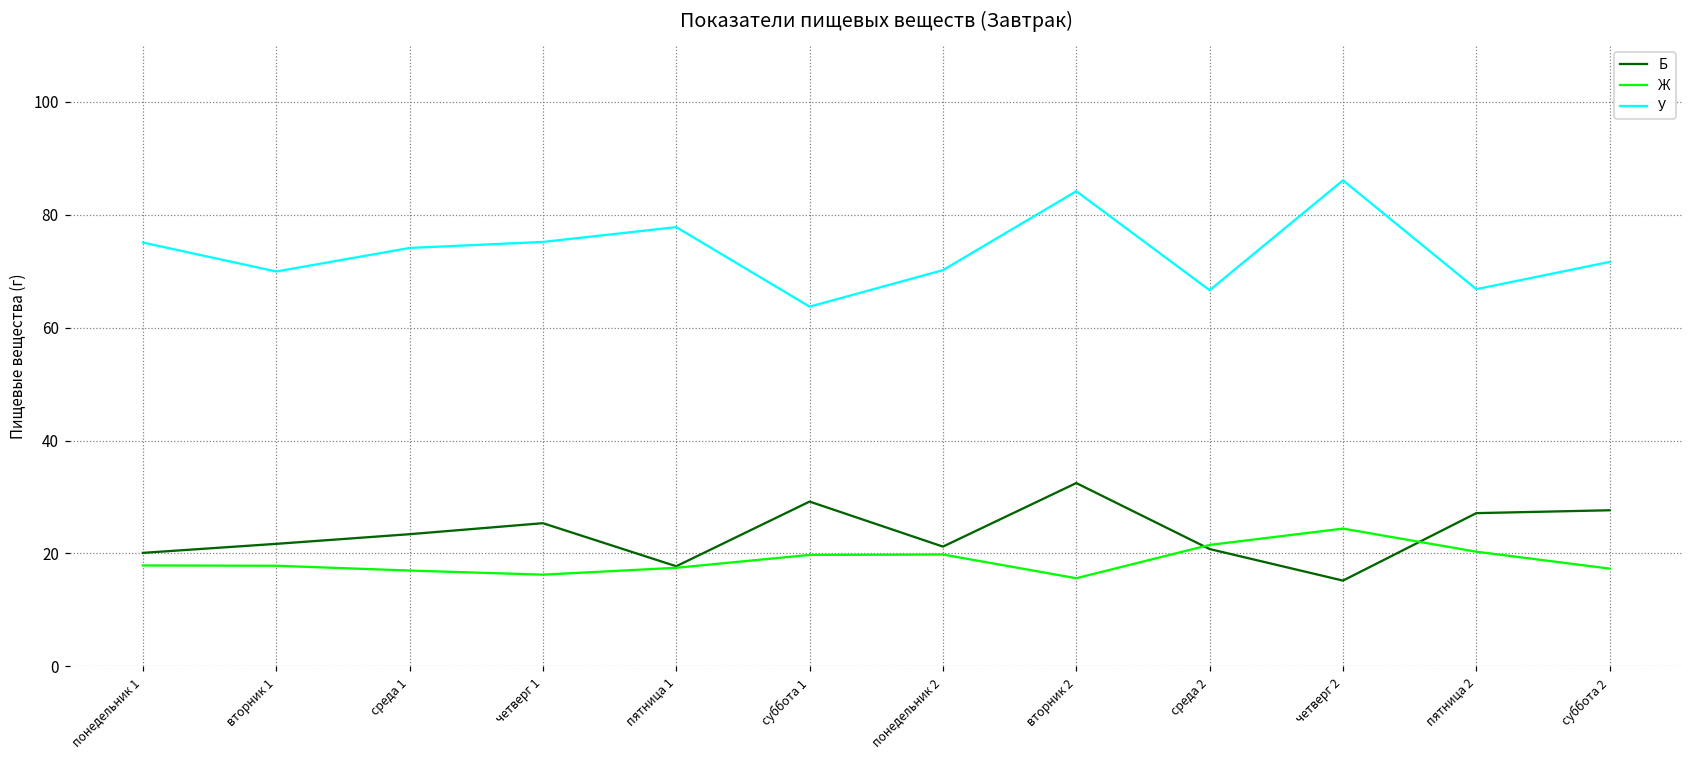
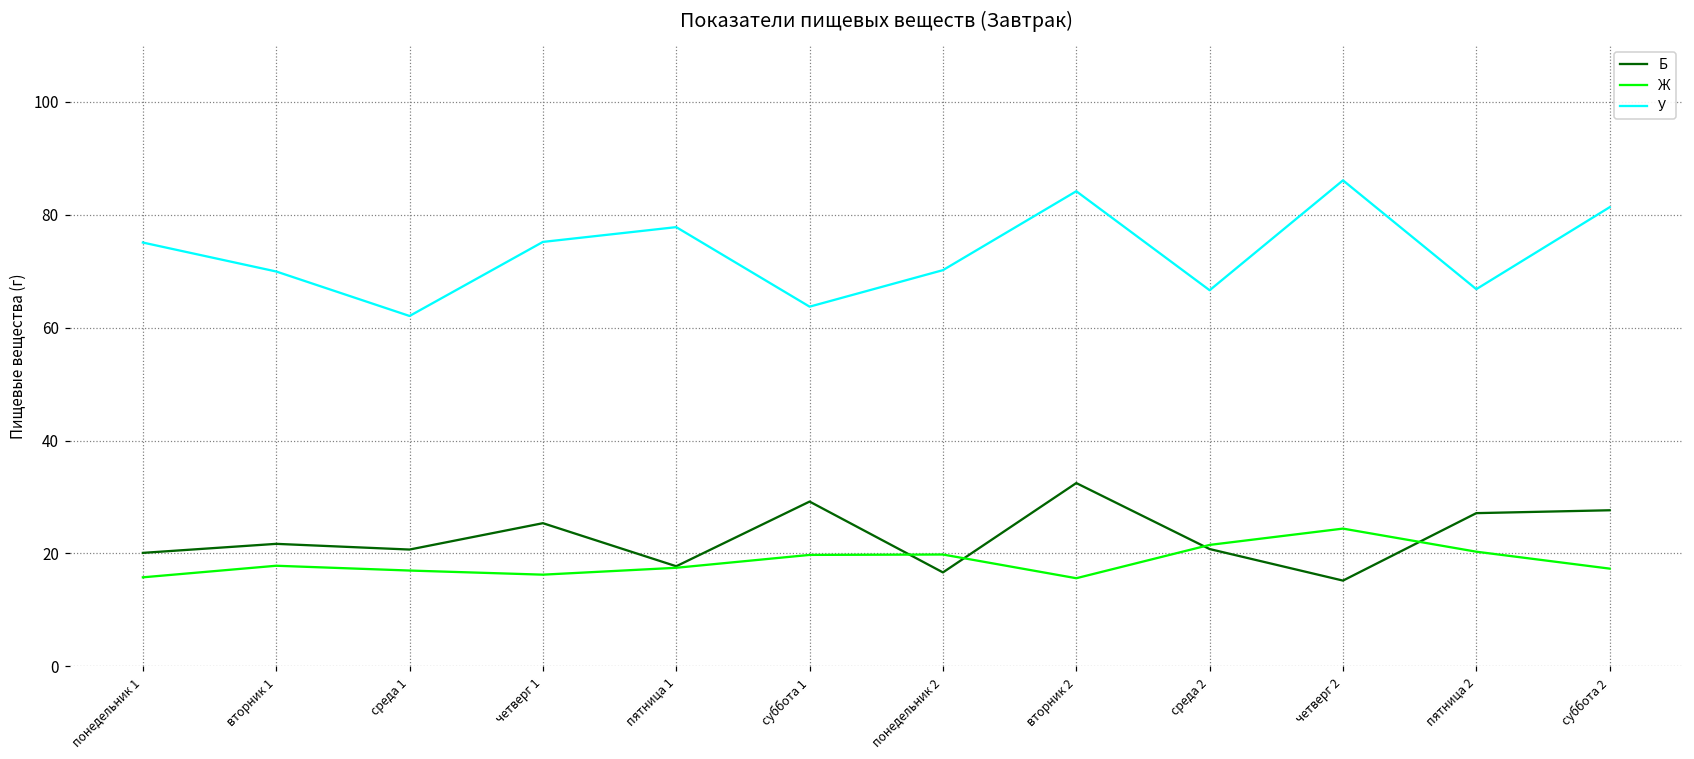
Ж, понедельник 1: 18 -> 16
Б, среда 1: 23 -> 21
У, среда 1: 74 -> 62
Б, понедельник 2: 21 -> 17
У, суббота 2: 72 -> 81
